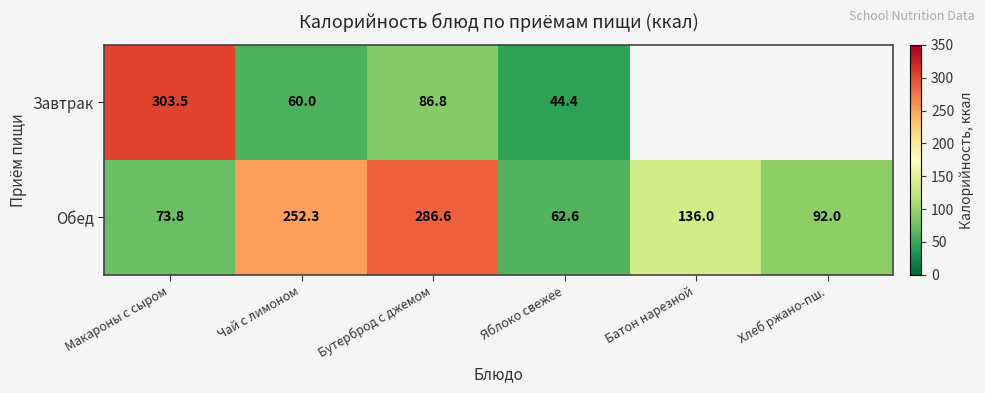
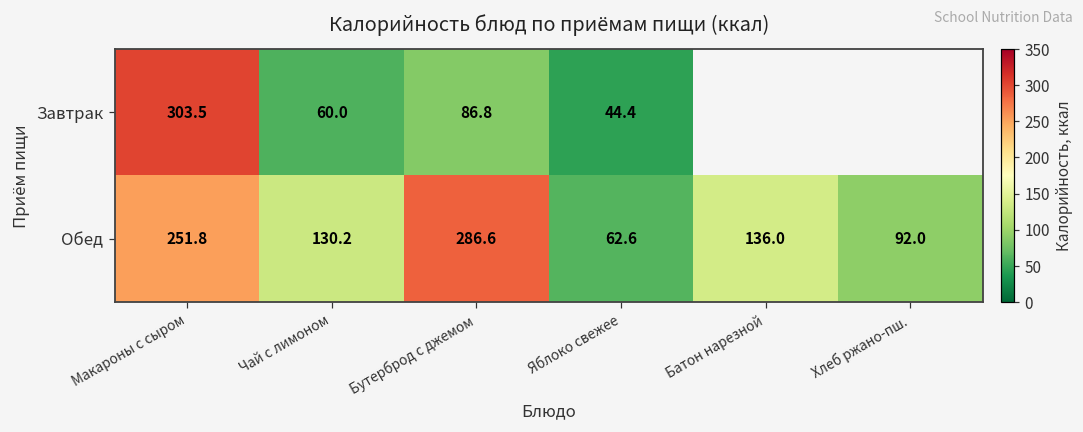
Обед, Макароны с сыром: 73.8 -> 251.8
Обед, Чай с лимоном: 252.3 -> 130.2
